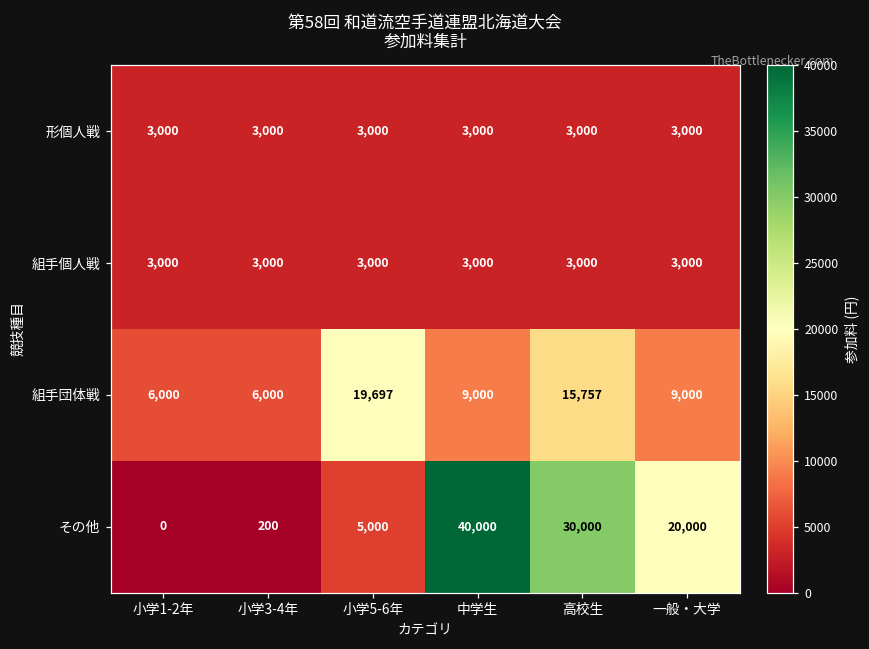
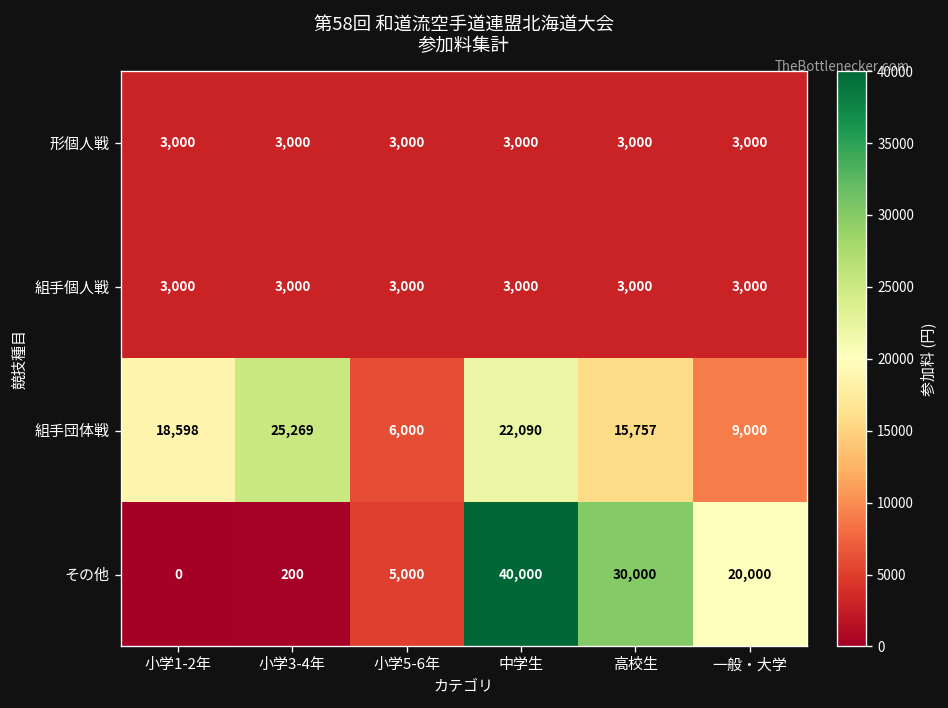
組手団体戦, 小学1-2年: 6,000 -> 18,598
組手団体戦, 小学3-4年: 6,000 -> 25,269
組手団体戦, 小学5-6年: 19,697 -> 6,000
組手団体戦, 中学生: 9,000 -> 22,090
